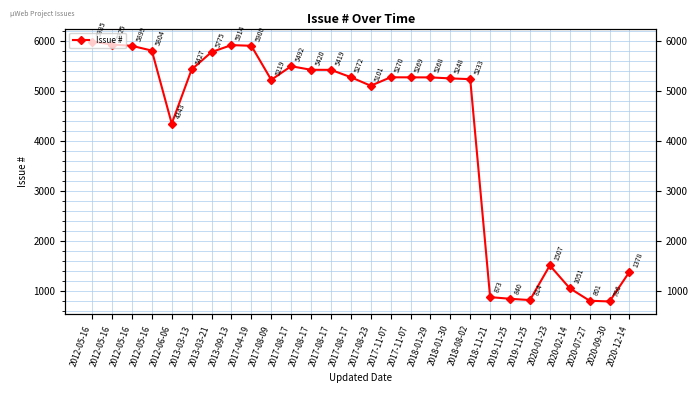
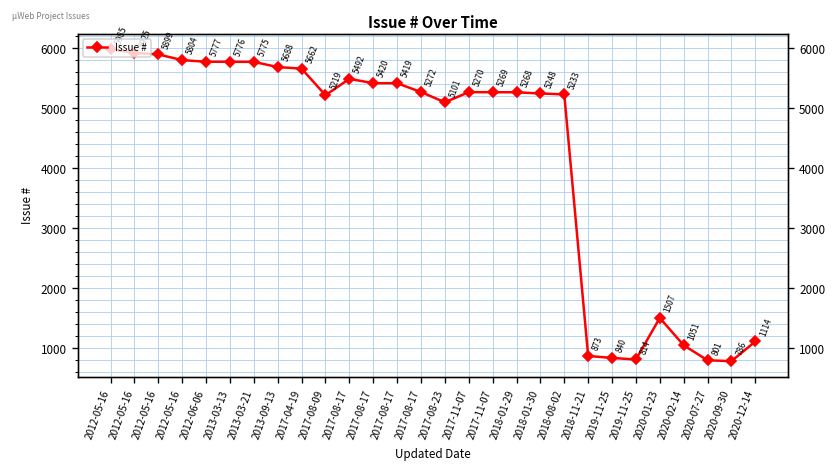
2012-06-06: 4343 -> 5777
2013-03-13: 5427 -> 5776
2013-09-13: 5914 -> 5688
2017-04-19: 5900 -> 5662
2020-12-14: 1378 -> 1114
